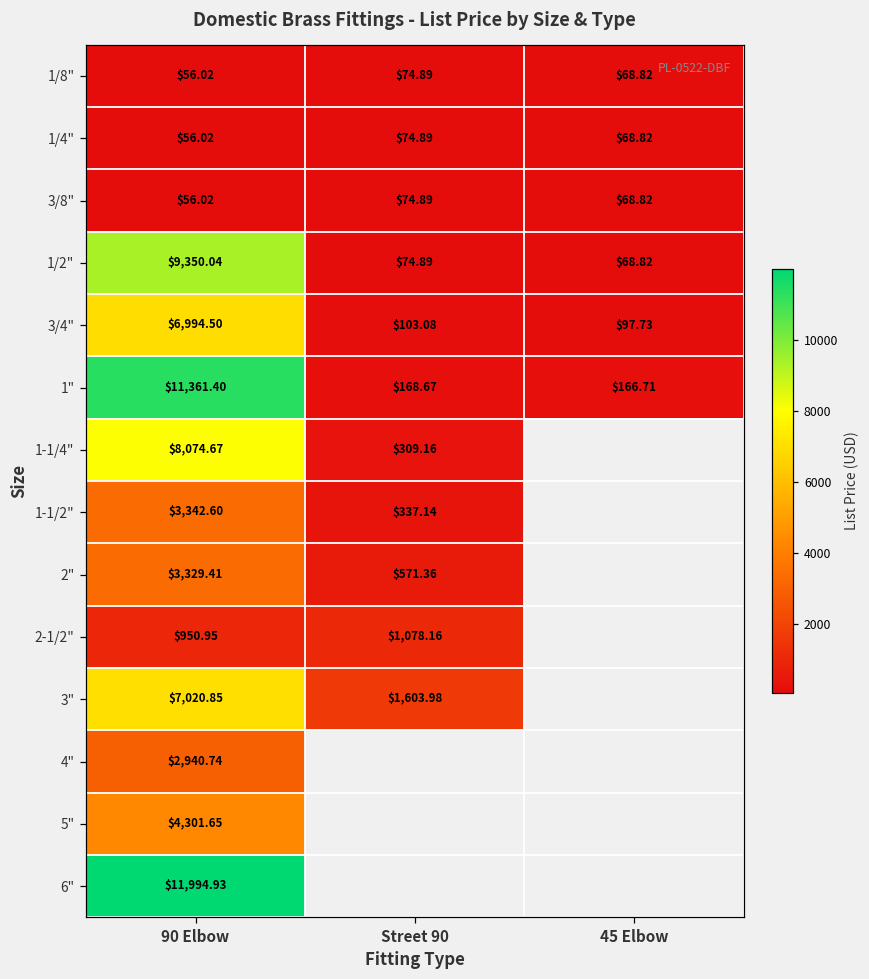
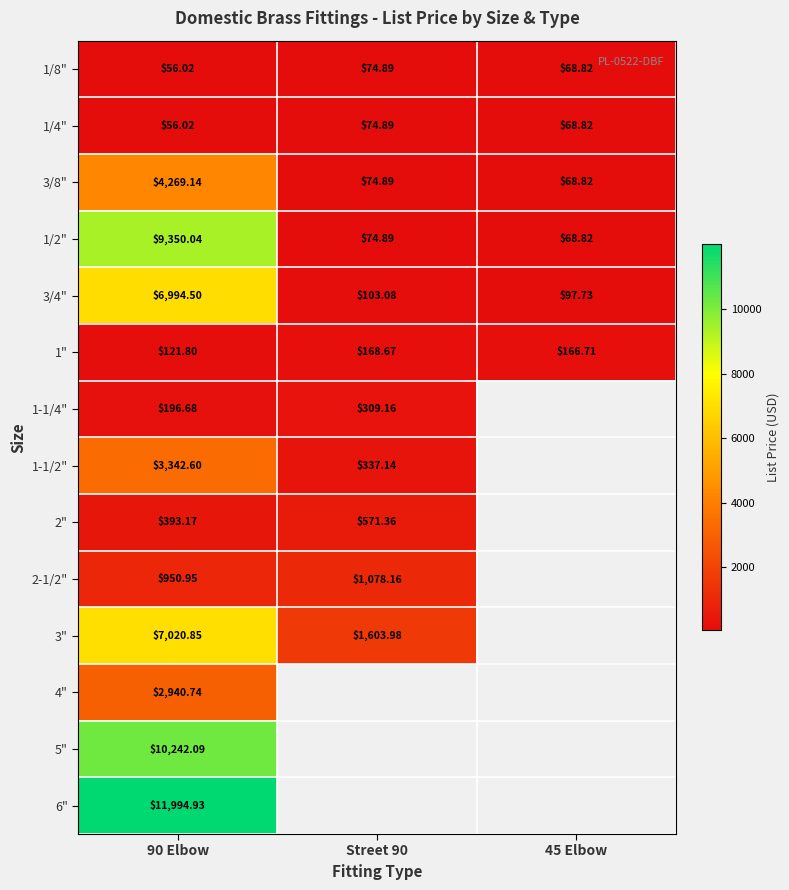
3/8", 90 Elbow: $56.02 -> $4,269.14
1", 90 Elbow: $11,361.40 -> $121.80
1-1/4", 90 Elbow: $8,074.67 -> $196.68
2", 90 Elbow: $3,329.41 -> $393.17
5", 90 Elbow: $4,301.65 -> $10,242.09
